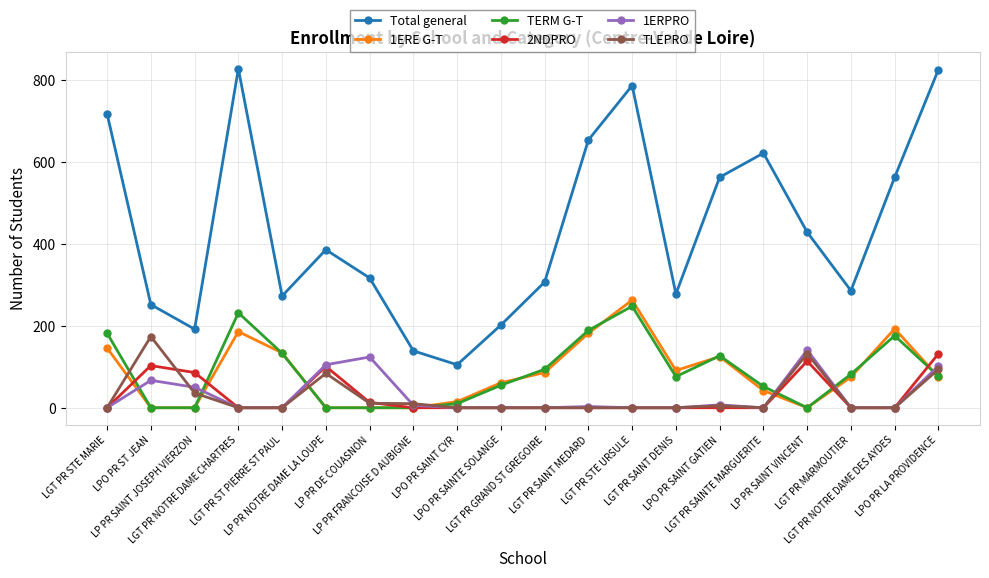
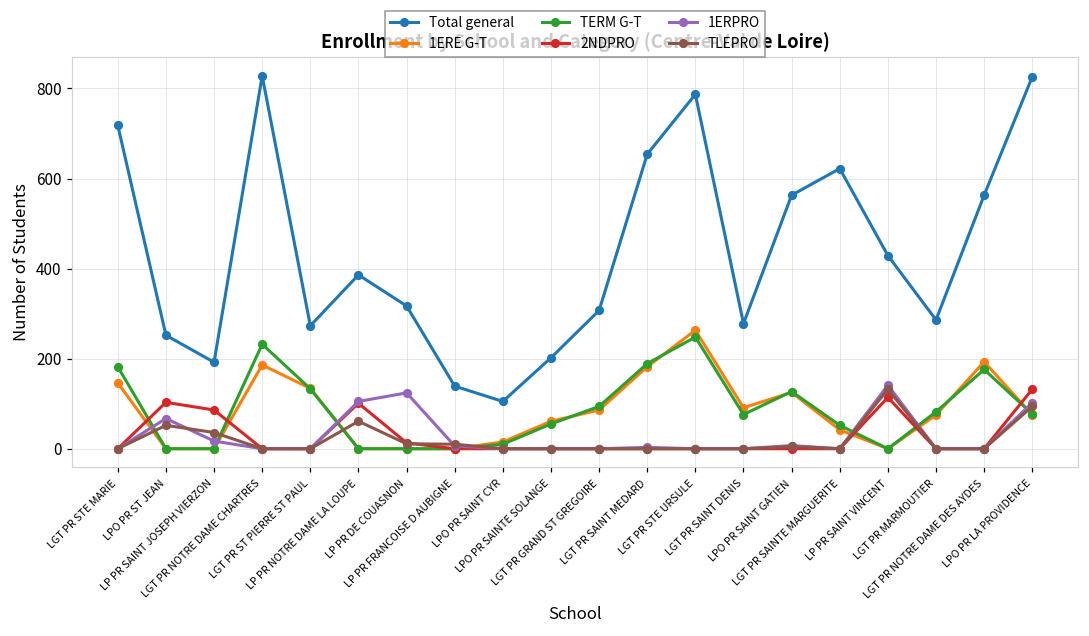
TLEPRO, LPO PR ST JEAN: 170 -> 50
1ERPRO, LP PR SAINT JOSEPH VIERZON: 50 -> 20
TLEPRO, LP PR NOTRE DAME LA LOUPE: 80 -> 60
